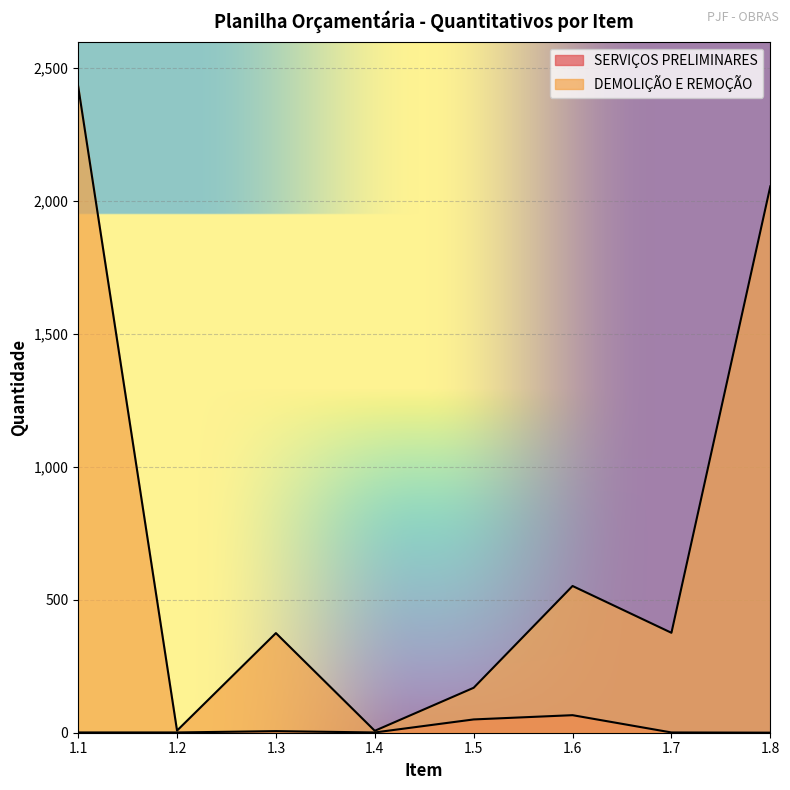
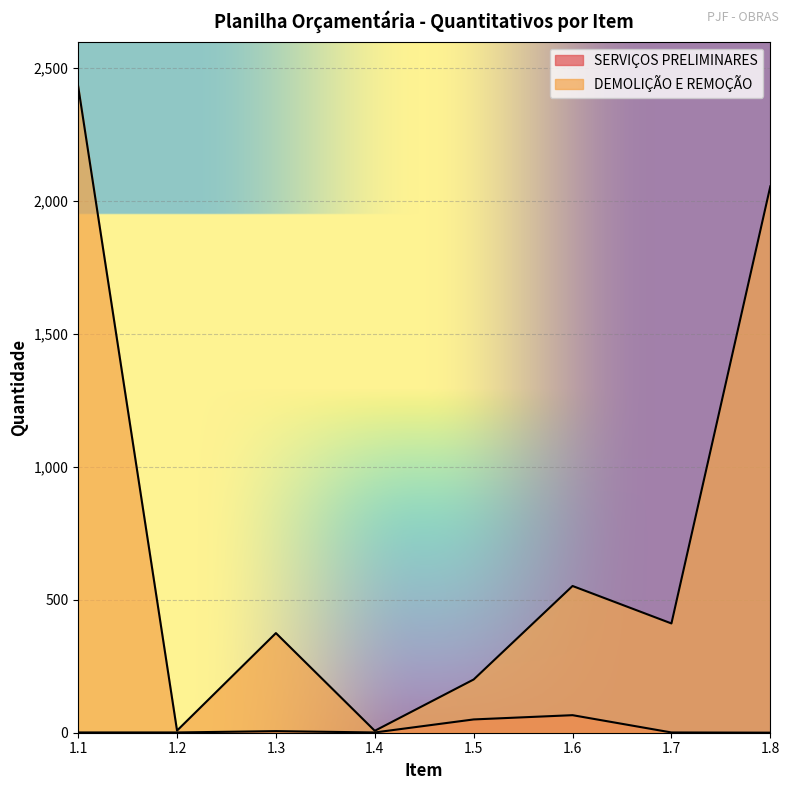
DEMOLIÇÃO E REMOÇÃO, 1.5: 170 -> 200
DEMOLIÇÃO E REMOÇÃO, 1.7: 380 -> 410
